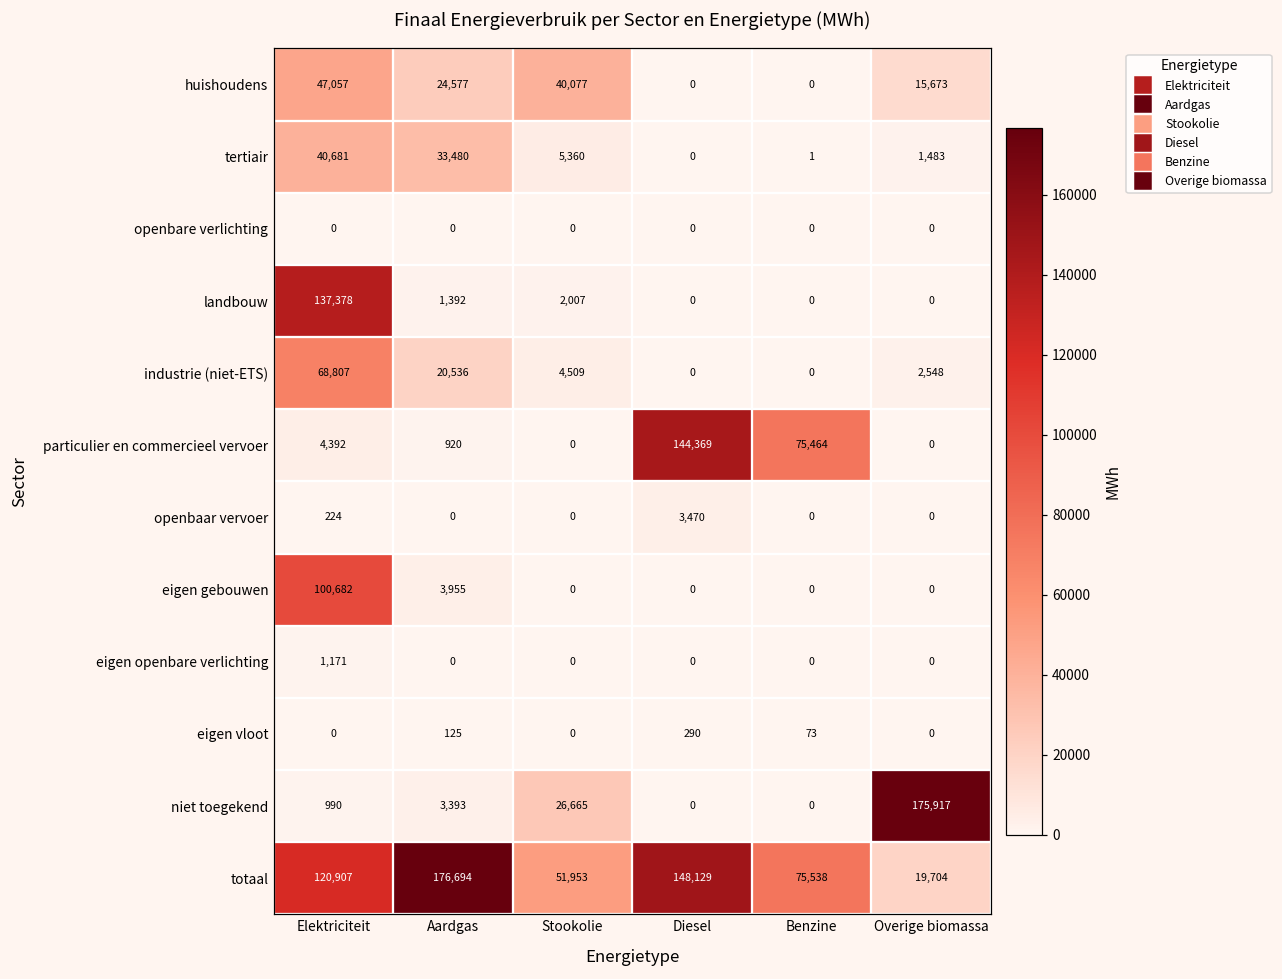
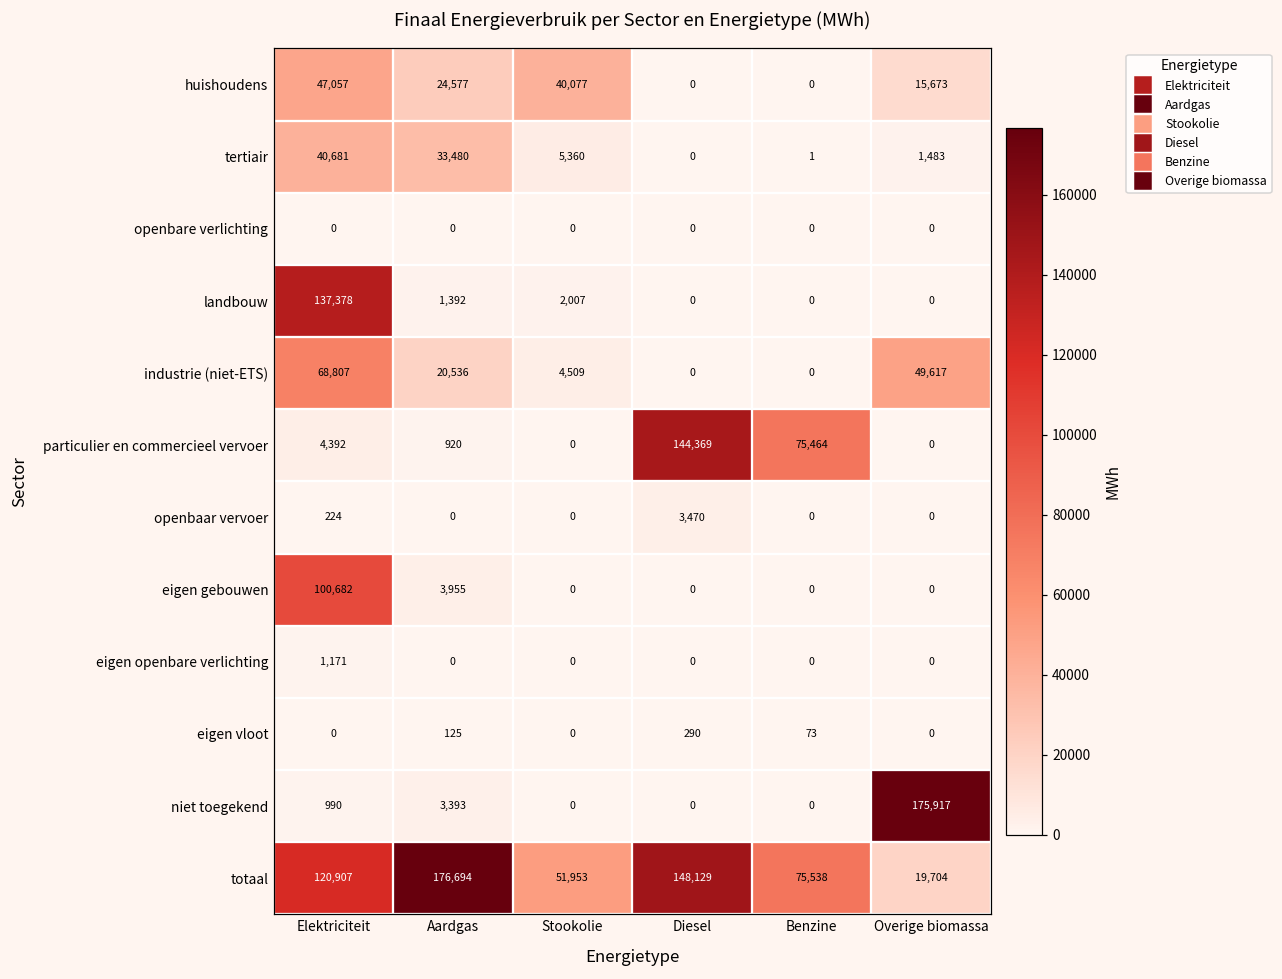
industrie (niet-ETS), Overige biomassa: 2,548 -> 49,617
niet toegekend, Stookolie: 26,665 -> 0
